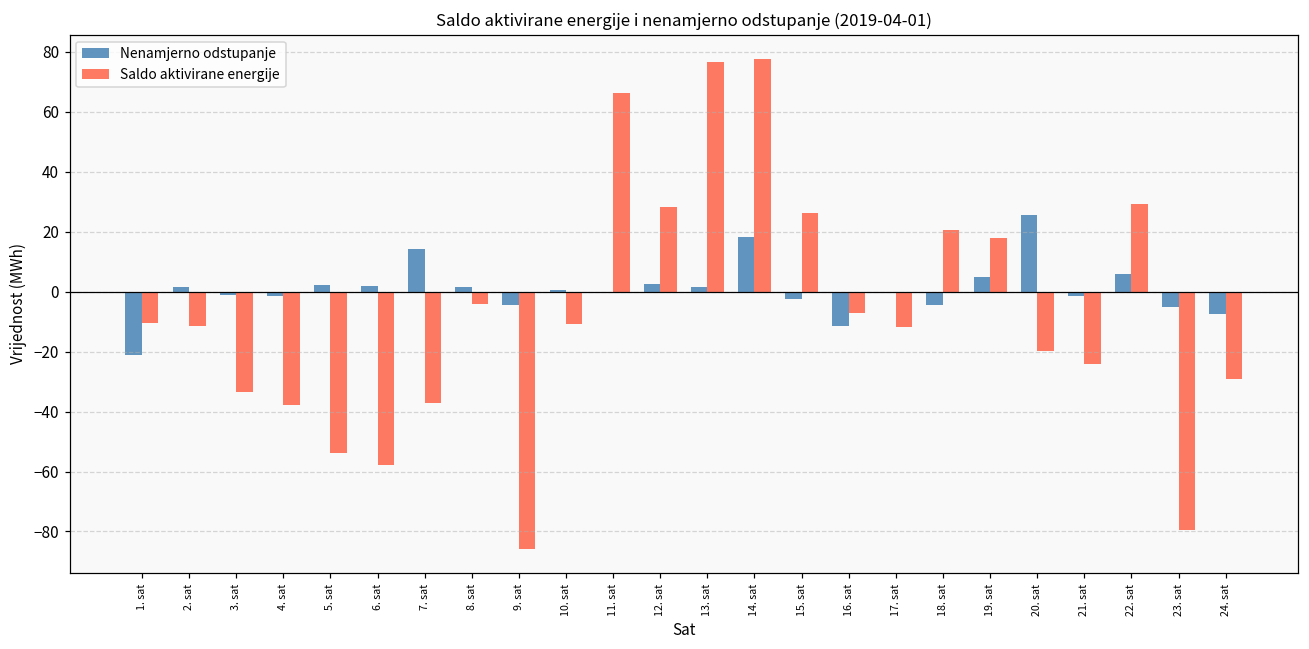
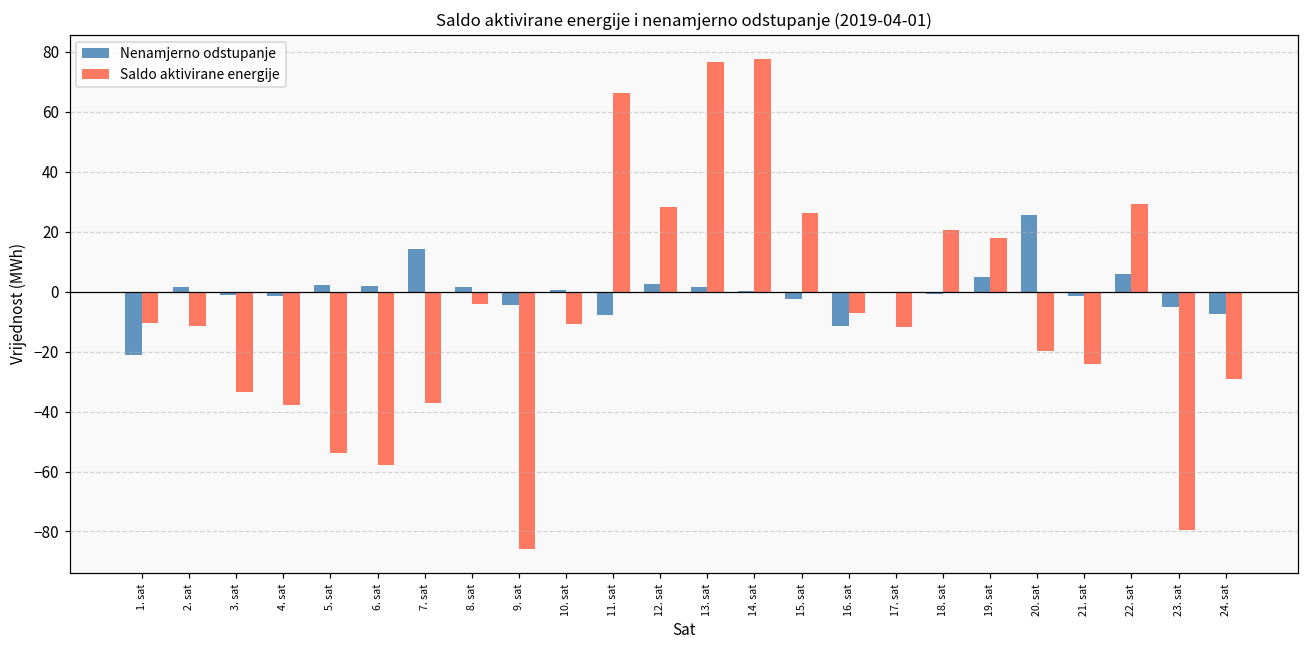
Nenamjerno odstupanje, 11. sat: 0 -> -8
Nenamjerno odstupanje, 14. sat: 18 -> 0
Nenamjerno odstupanje, 18. sat: -4 -> -1
